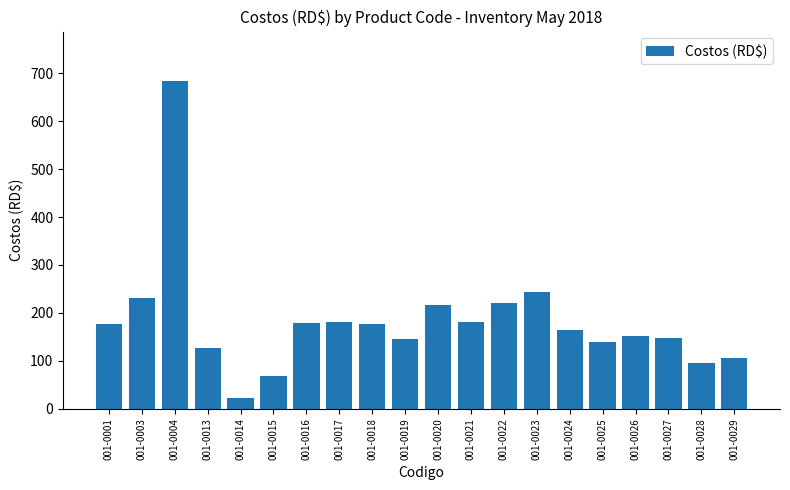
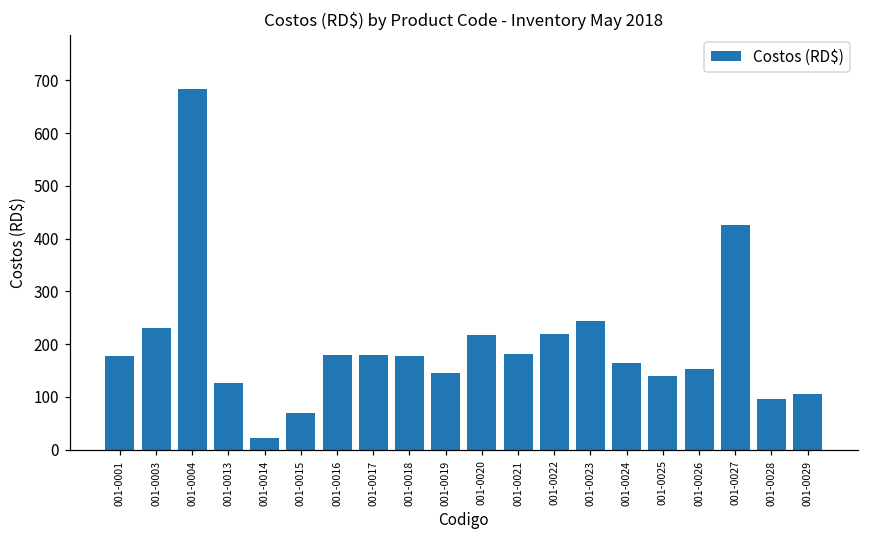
001-0027: 150 -> 430
